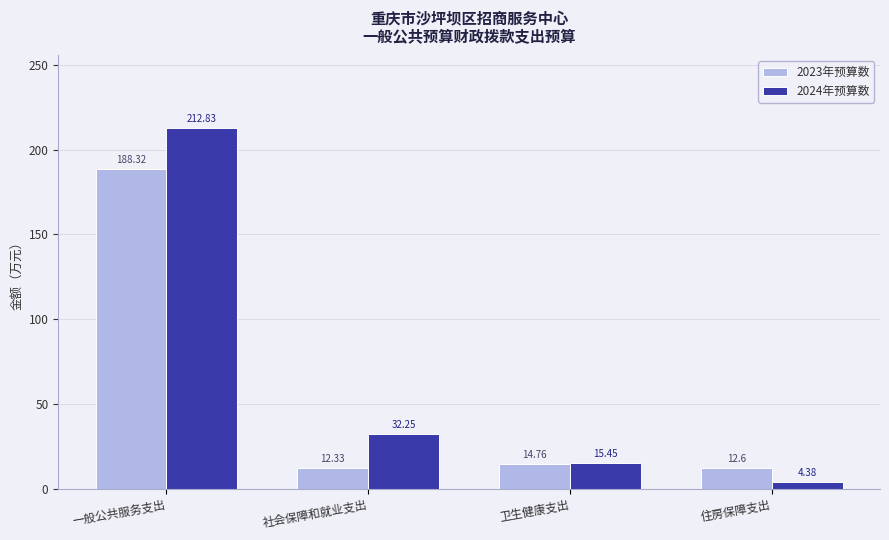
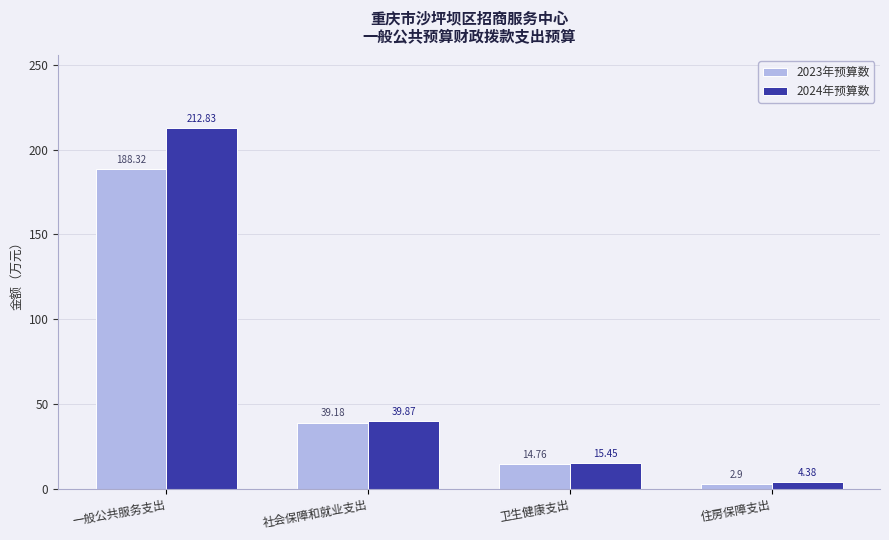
2023年预算数, 社会保障和就业支出: 12.33 -> 39.18
2024年预算数, 社会保障和就业支出: 32.25 -> 39.87
2023年预算数, 住房保障支出: 12.6 -> 2.9
